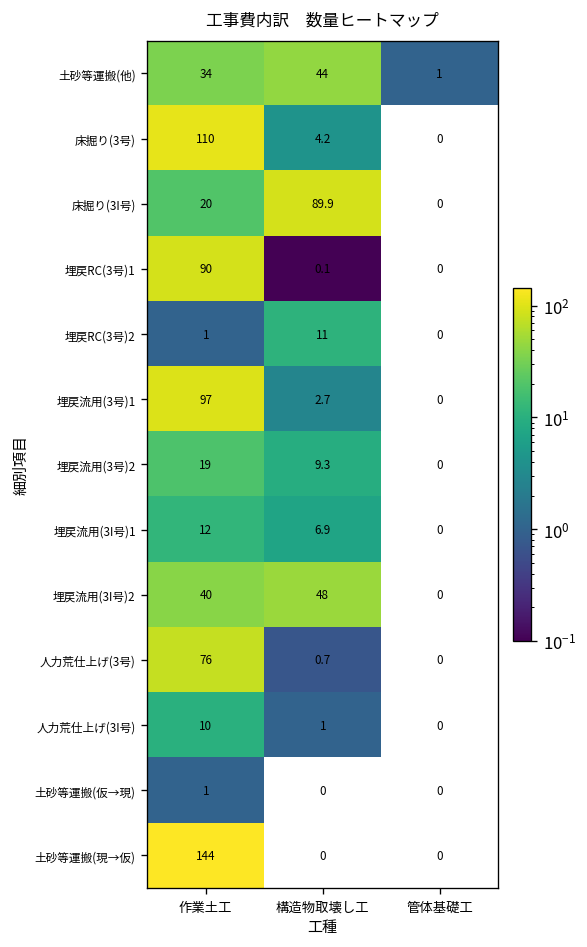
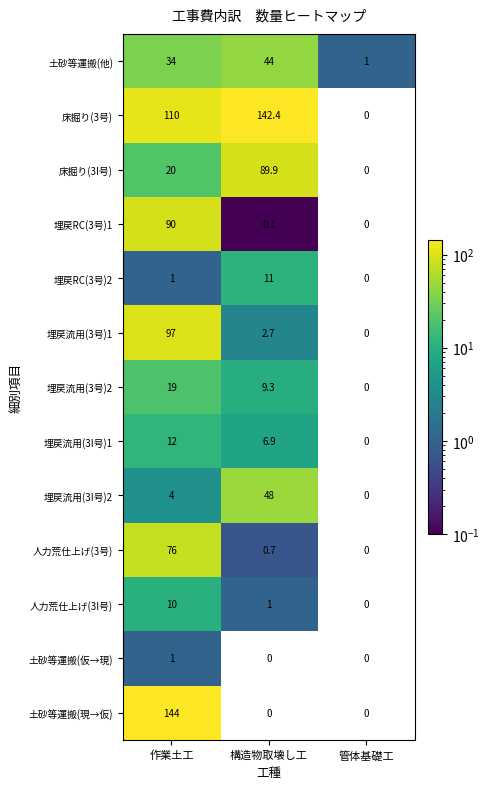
床掘り(3号), 構造物取壊し工: 4.2 -> 142.4
埋戻流用(3I号)2, 作業土工: 40 -> 4
